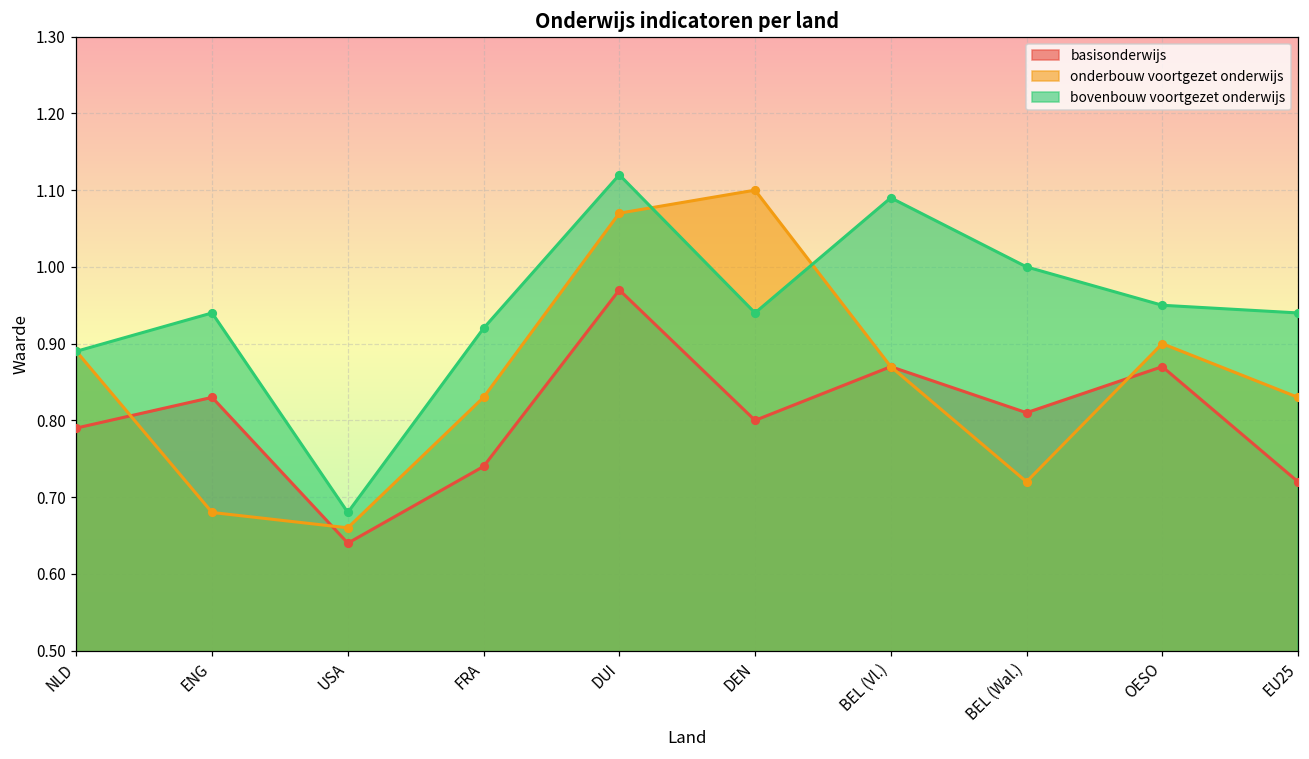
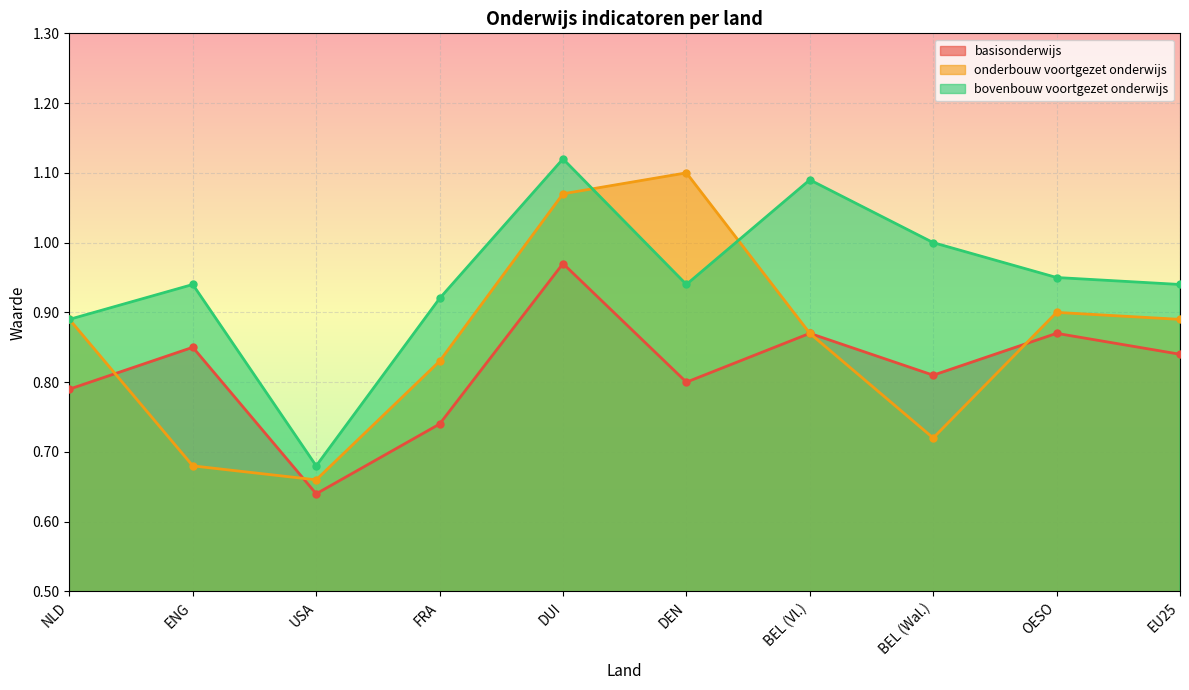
basisonderwijs, ENG: 0.83 -> 0.85
basisonderwijs, EU25: 0.72 -> 0.84
onderbouw voortgezet onderwijs, EU25: 0.83 -> 0.89
